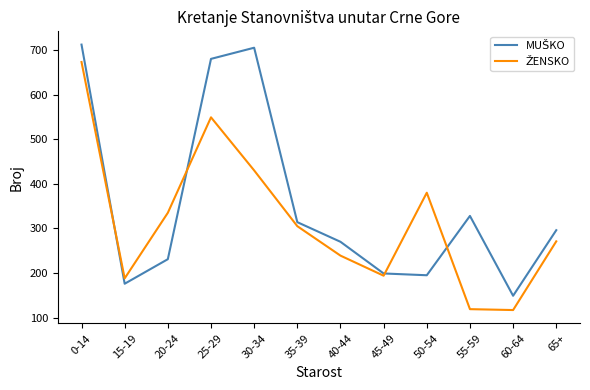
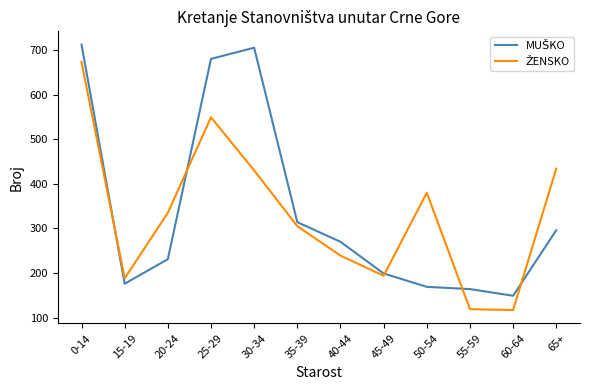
MUŠKO, 50-54: 200 -> 170
MUŠKO, 55-59: 330 -> 160
ŽENSKO, 65+: 270 -> 430
